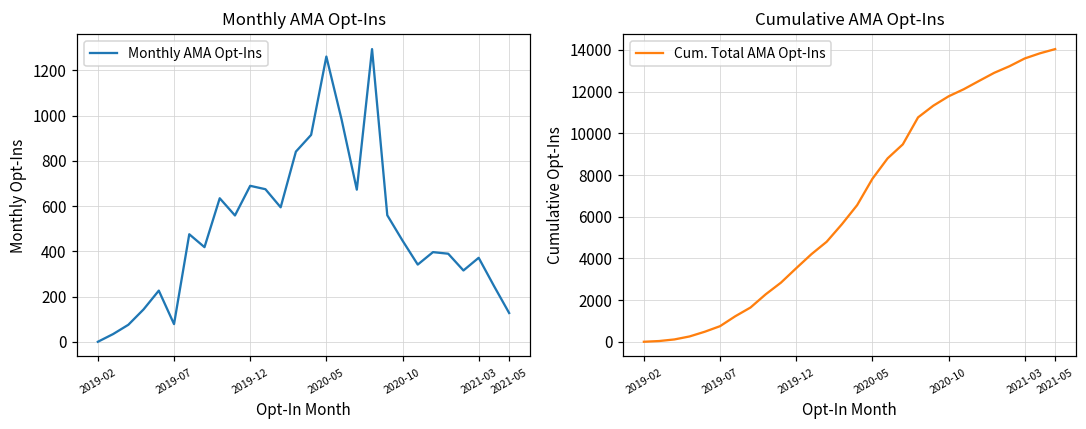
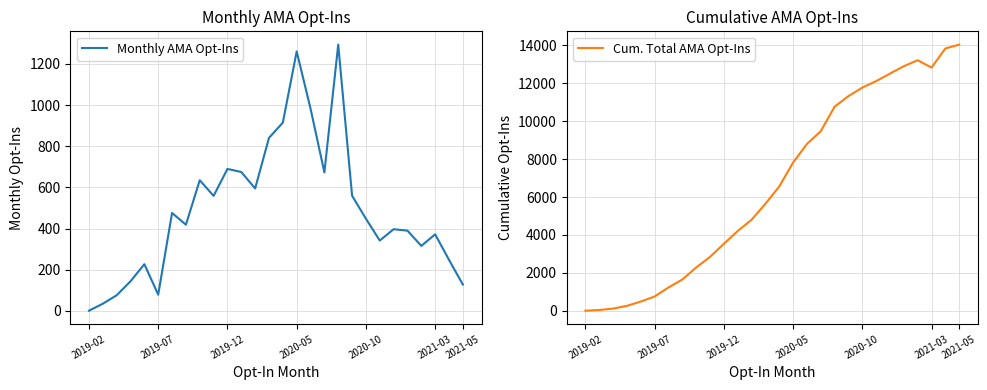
Cumulative AMA Opt-Ins, 2021-03: 13600 -> 12800
